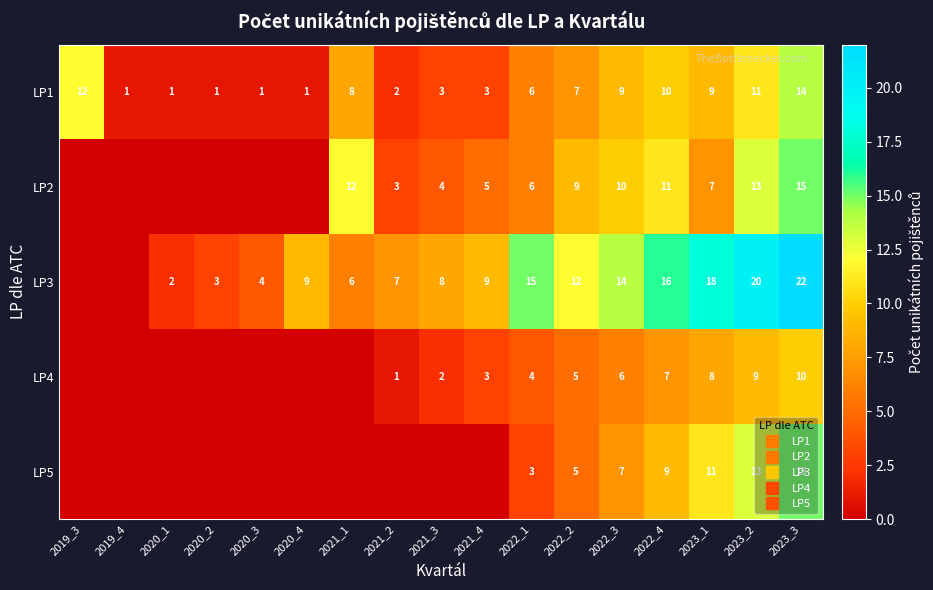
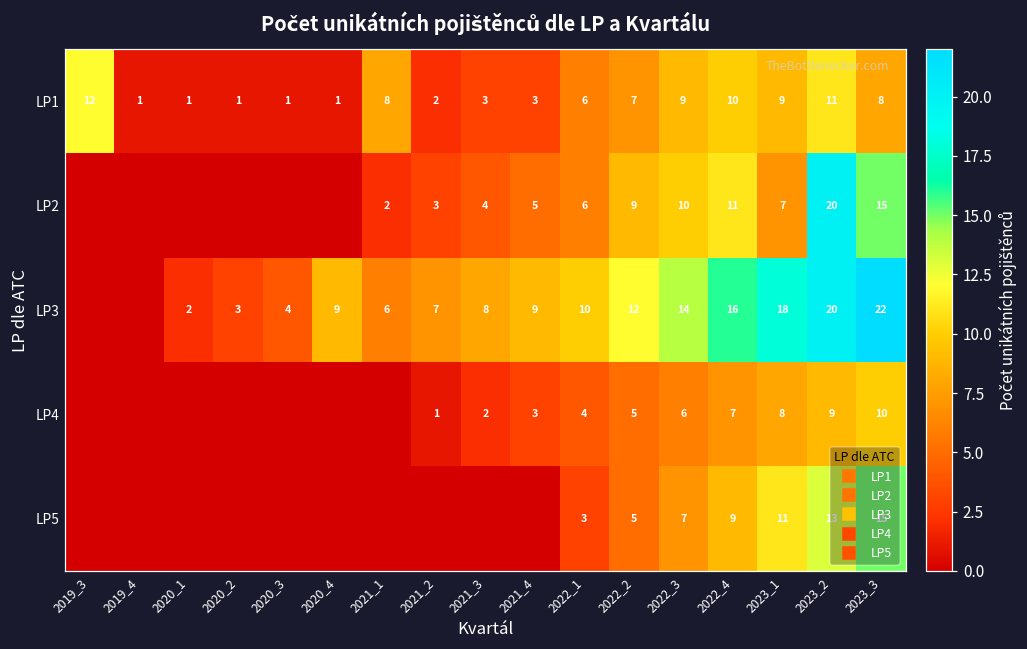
LP1, 2023_3: 14 -> 8
LP2, 2021_1: 12 -> 2
LP2, 2023_2: 13 -> 20
LP3, 2022_1: 15 -> 10
